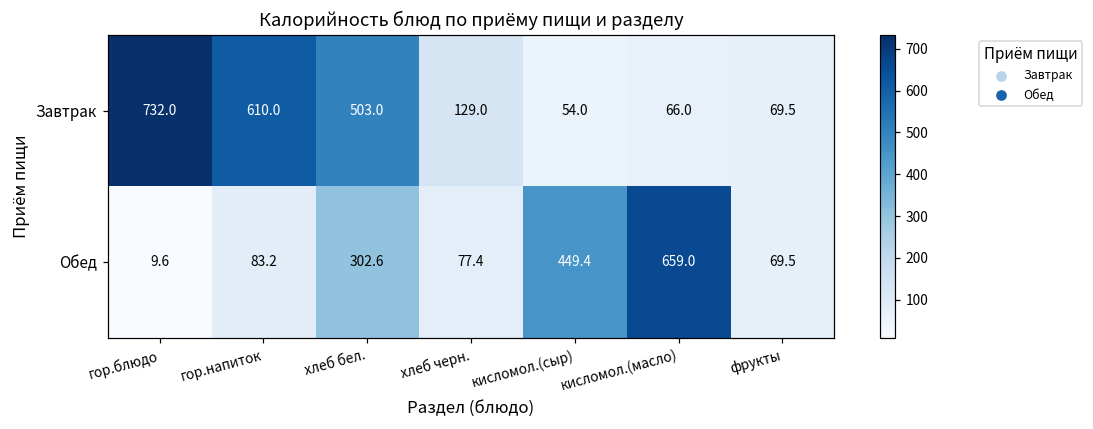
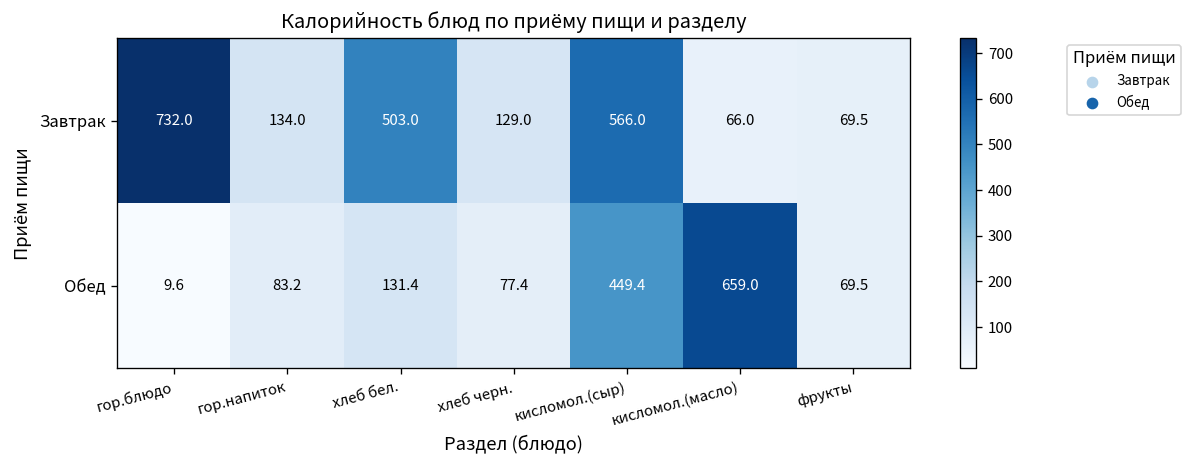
Завтрак, гор.напиток: 610.0 -> 134.0
Завтрак, кисломол.(сыр): 54.0 -> 566.0
Обед, хлеб бел.: 302.6 -> 131.4
